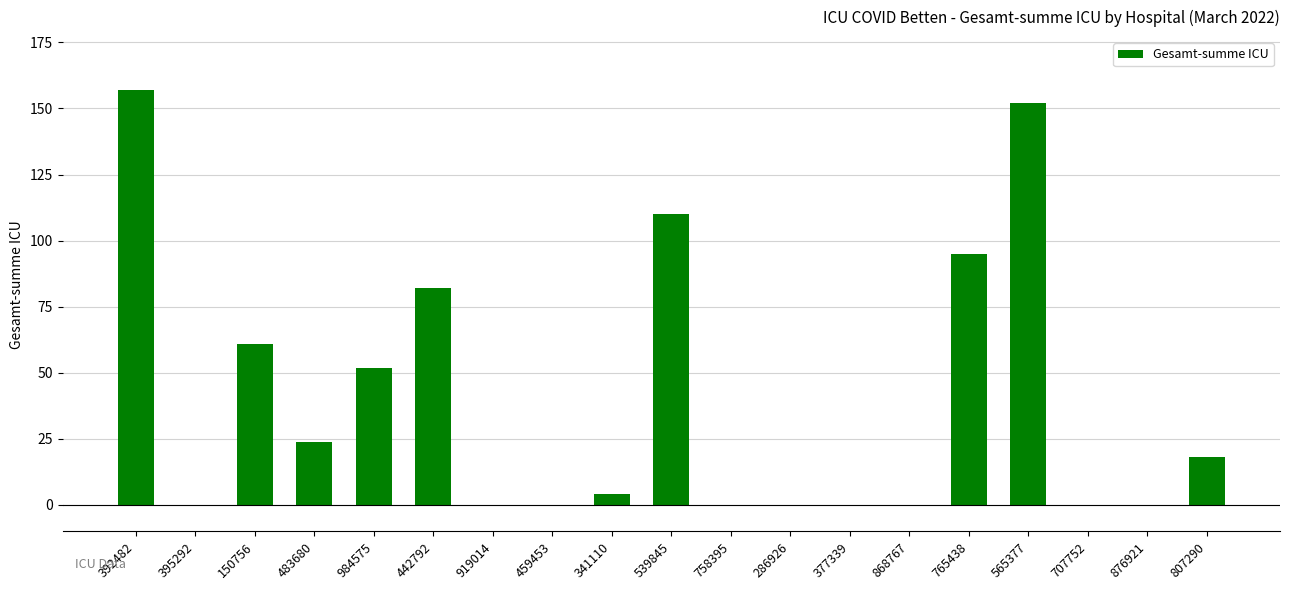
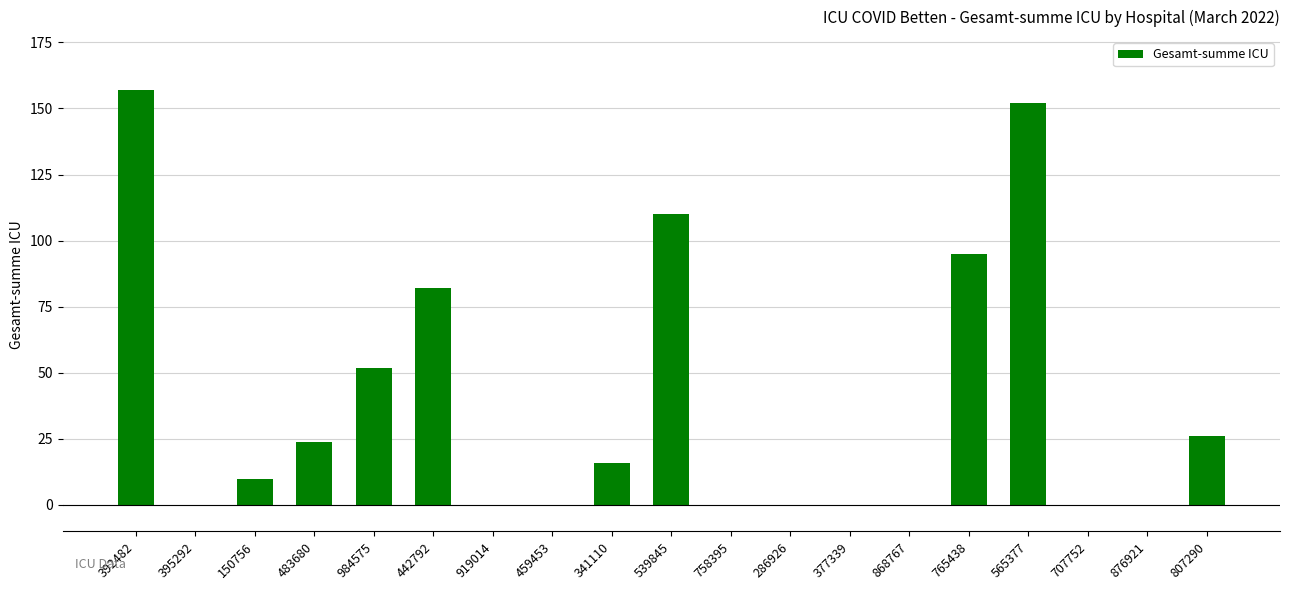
150756: 61 -> 10
341110: 4 -> 16
807290: 18 -> 26
